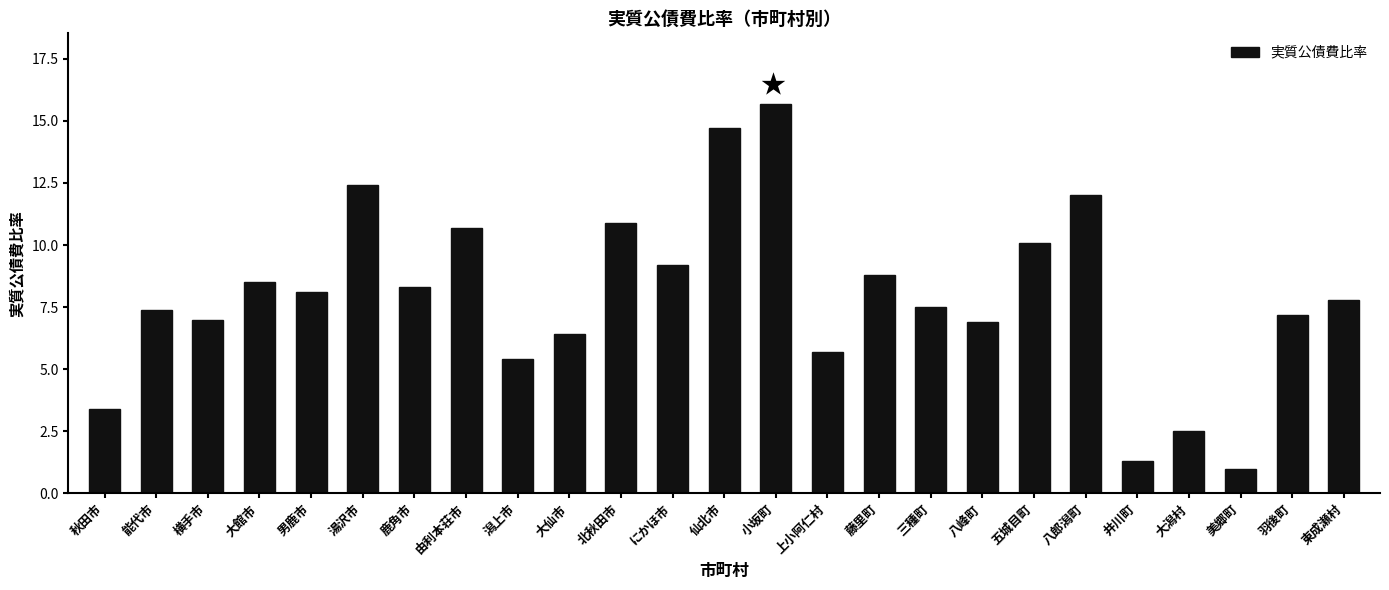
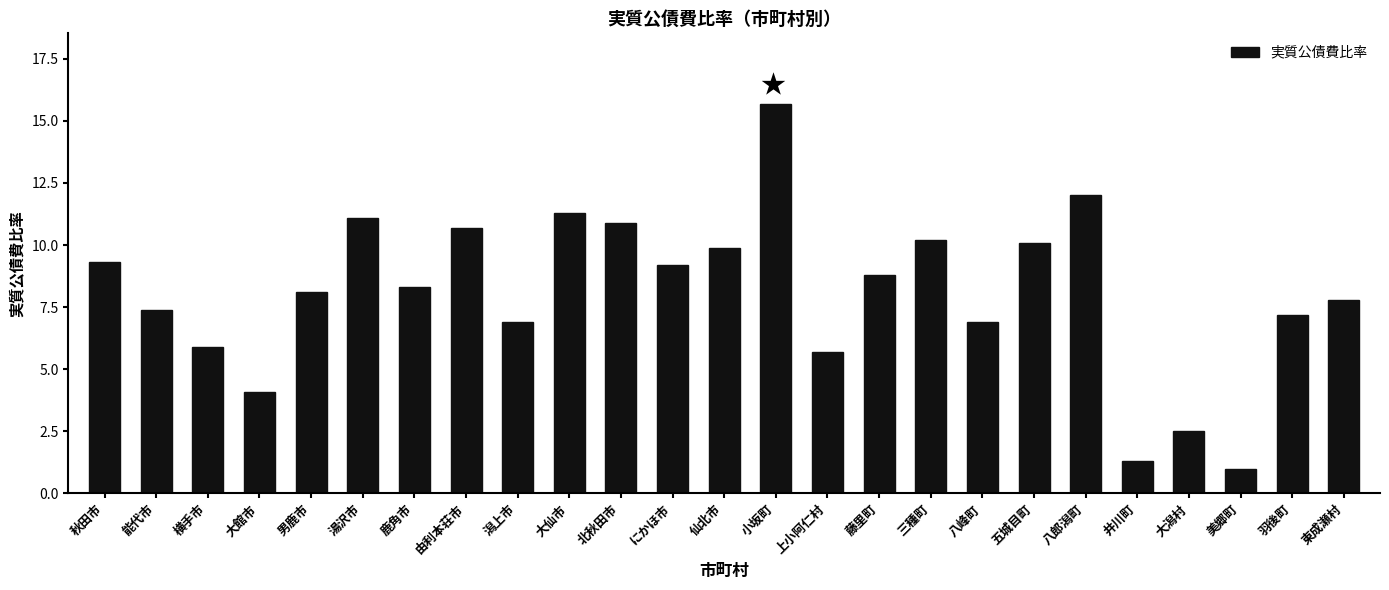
秋田市: 3.4 -> 9.3
横手市: 7.0 -> 5.9
大館市: 8.5 -> 4.1
湯沢市: 12.4 -> 11.1
潟上市: 5.4 -> 6.9
大仙市: 6.4 -> 11.3
仙北市: 14.7 -> 9.9
三種町: 7.5 -> 10.2
